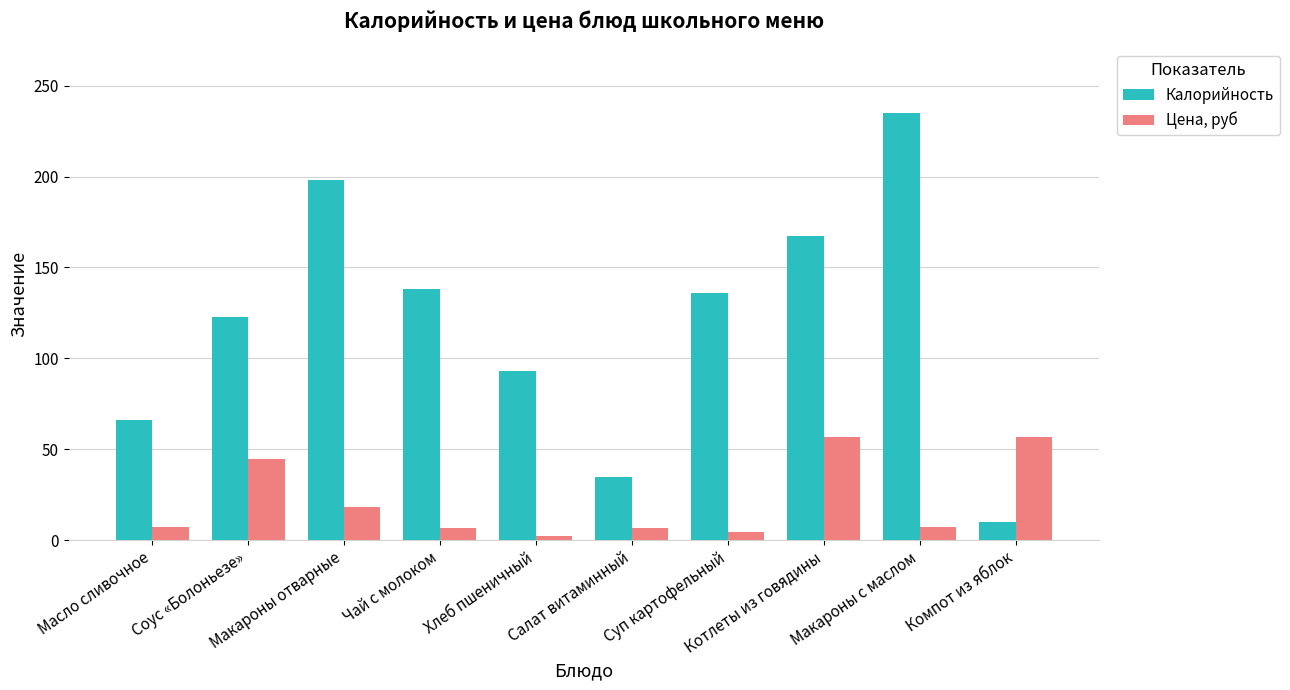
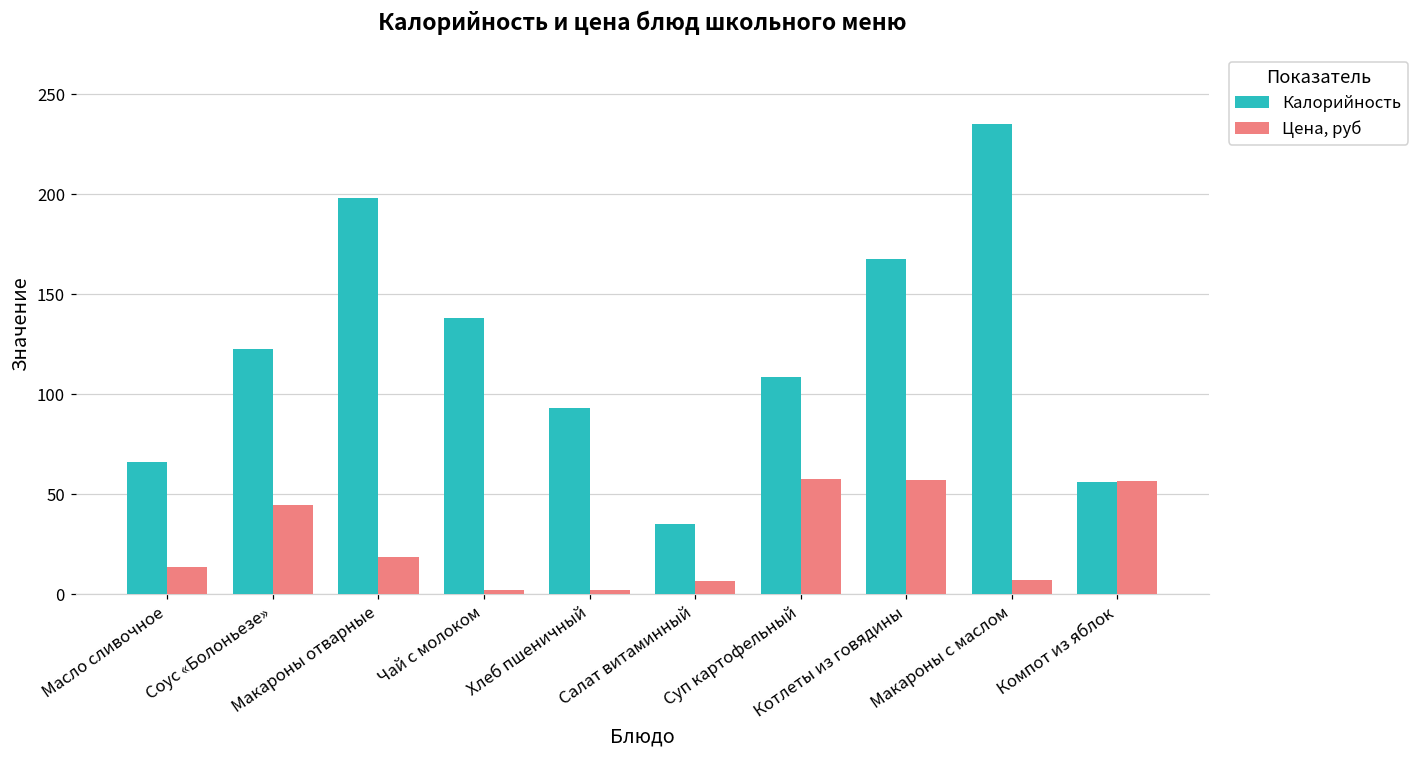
Цена, руб, Масло сливочное: 7 -> 13
Цена, руб, Чай с молоком: 7 -> 2
Калорийность, Суп картофельный: 136 -> 108
Цена, руб, Суп картофельный: 4 -> 58
Калорийность, Компот из яблок: 10 -> 56
